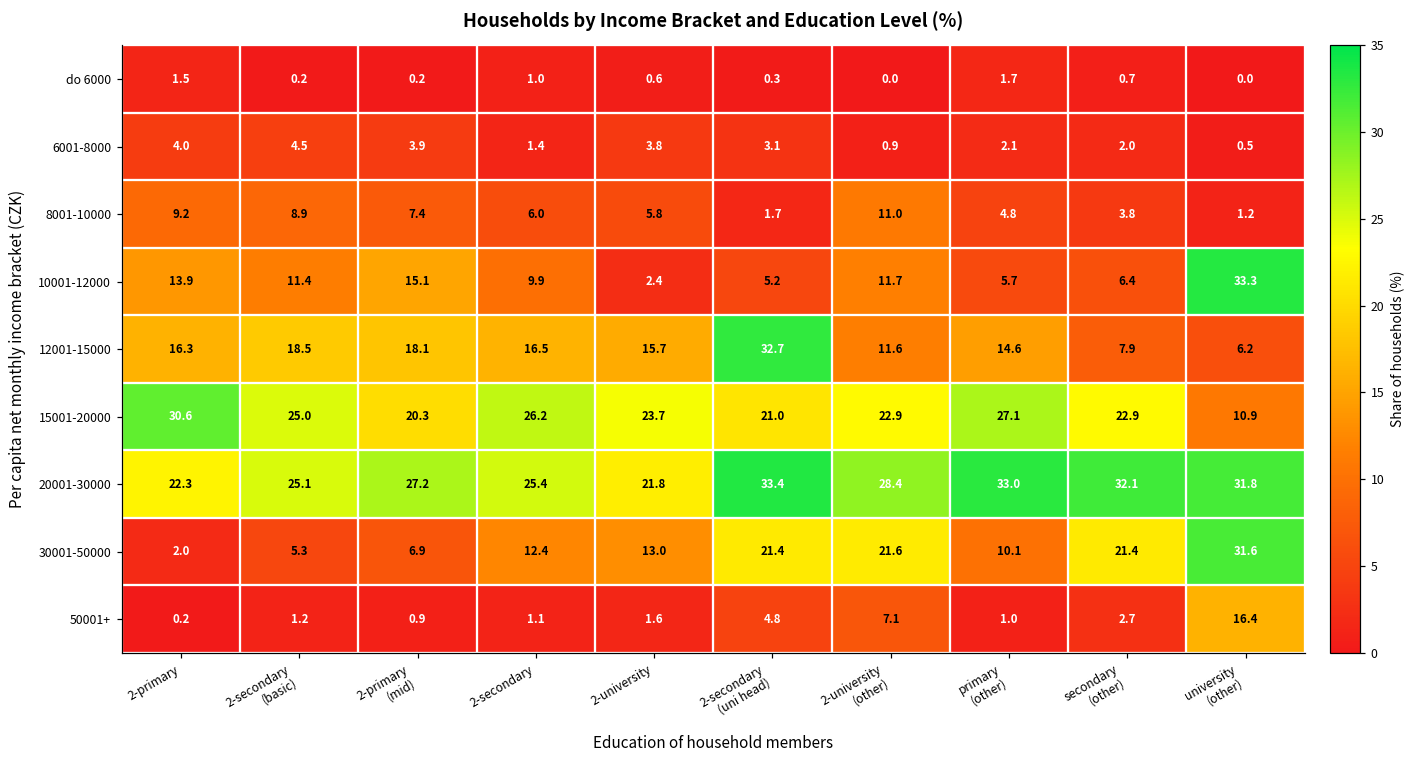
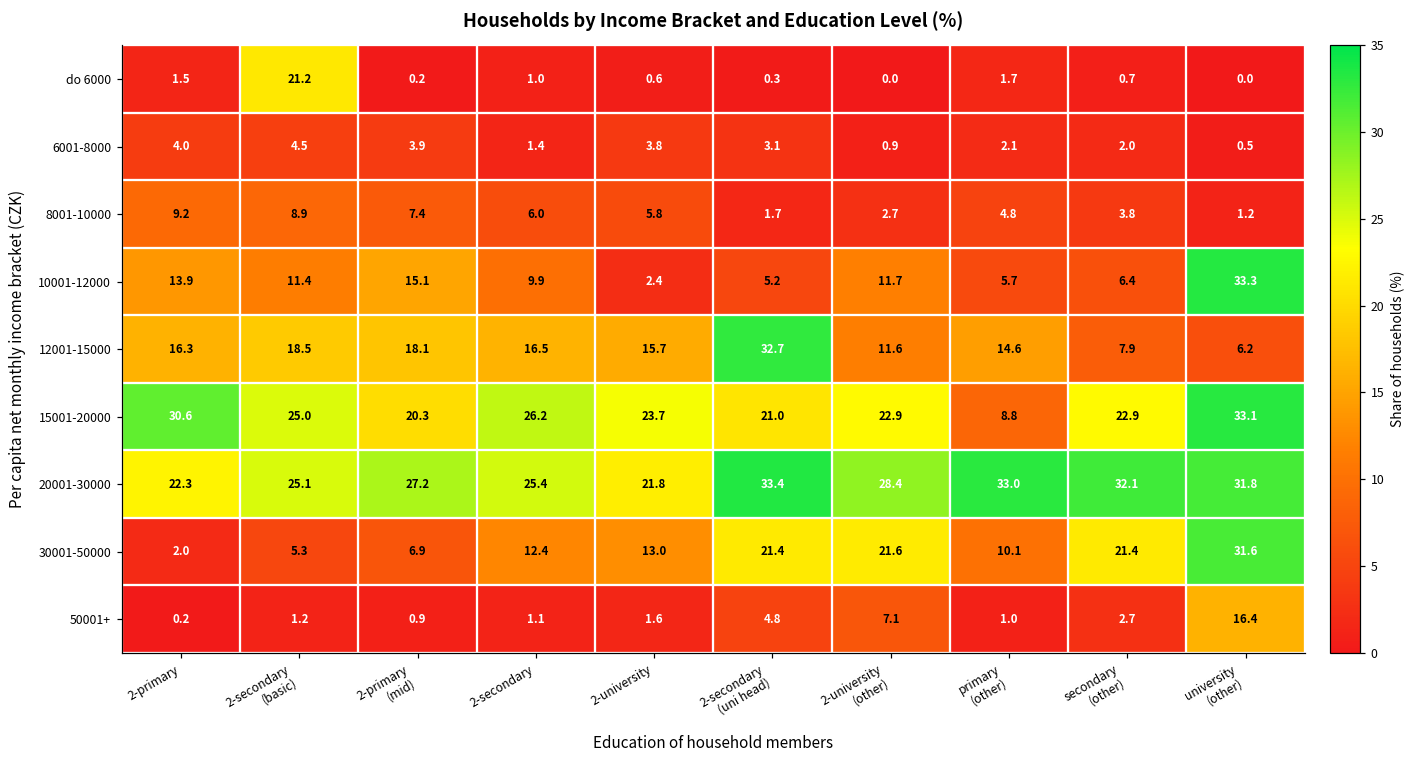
do 6000, 2-secondary (basic): 0.2 -> 21.2
8001-10000, 2-university (other): 11.0 -> 2.7
15001-20000, primary (other): 27.1 -> 8.8
15001-20000, university (other): 10.9 -> 33.1
